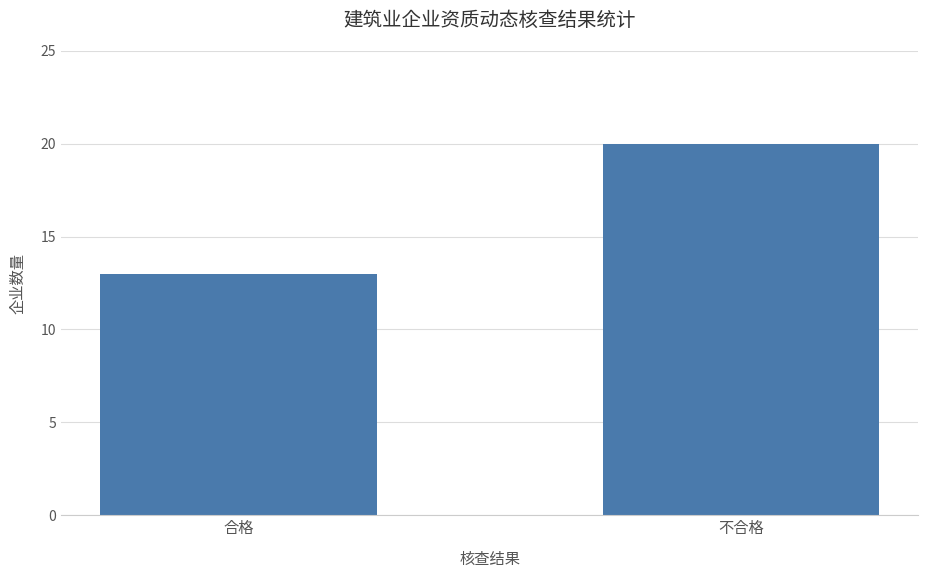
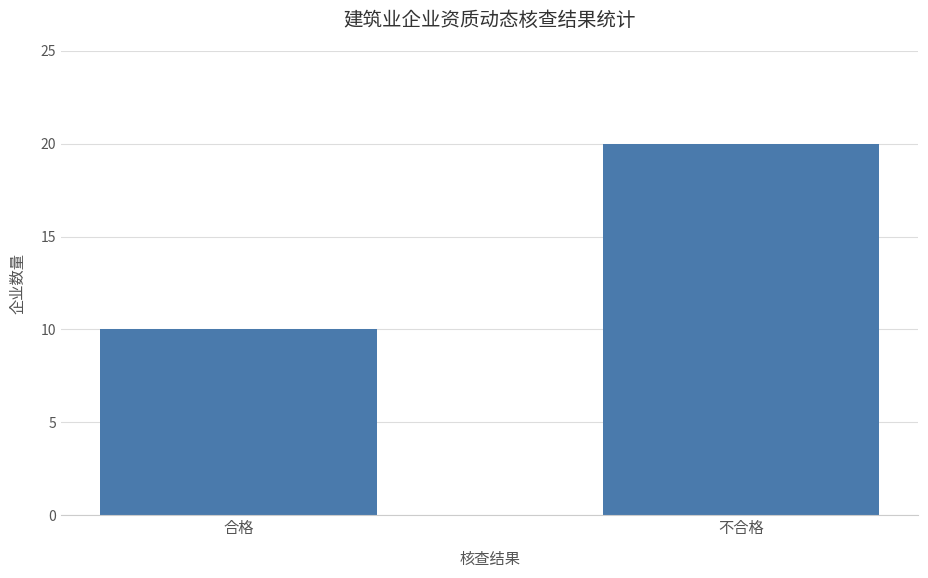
合格: 13 -> 10
